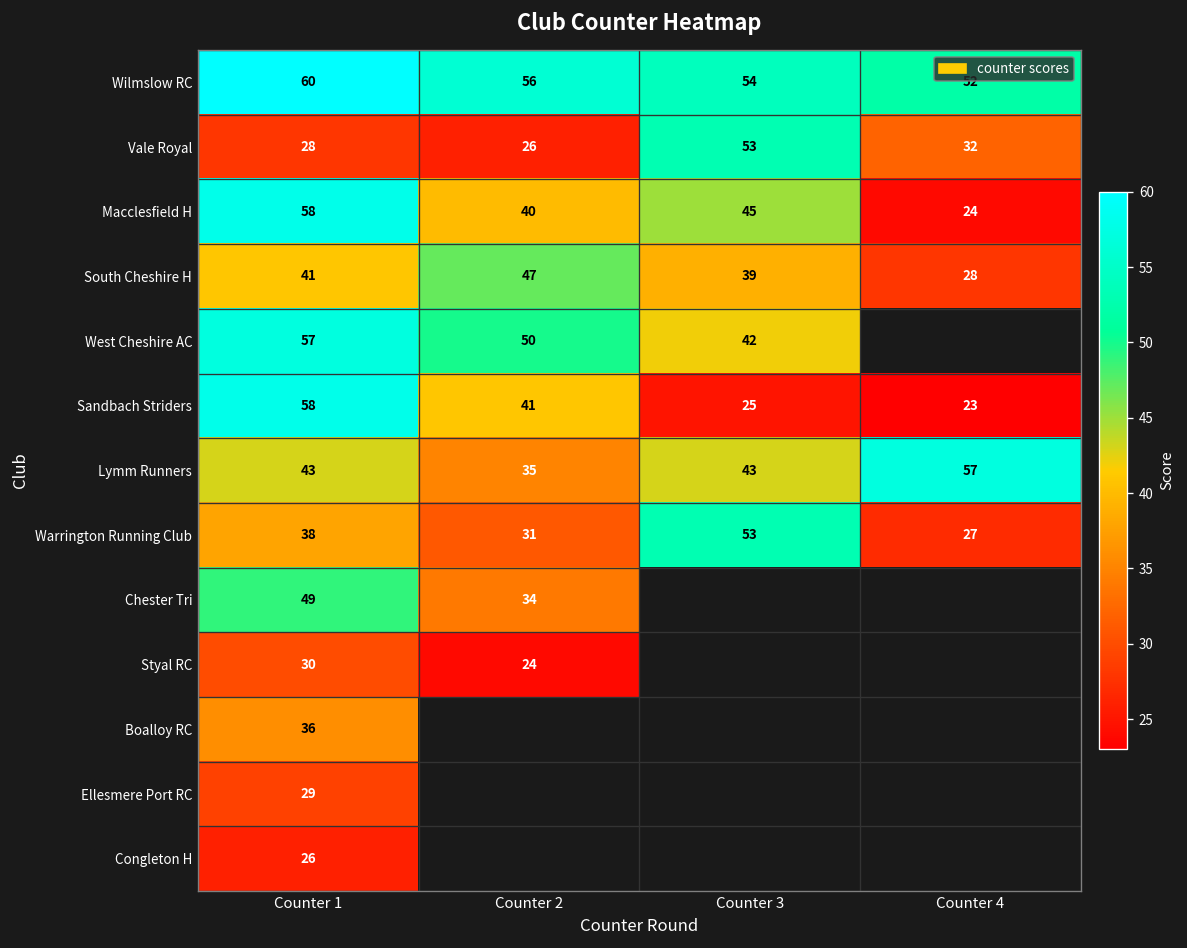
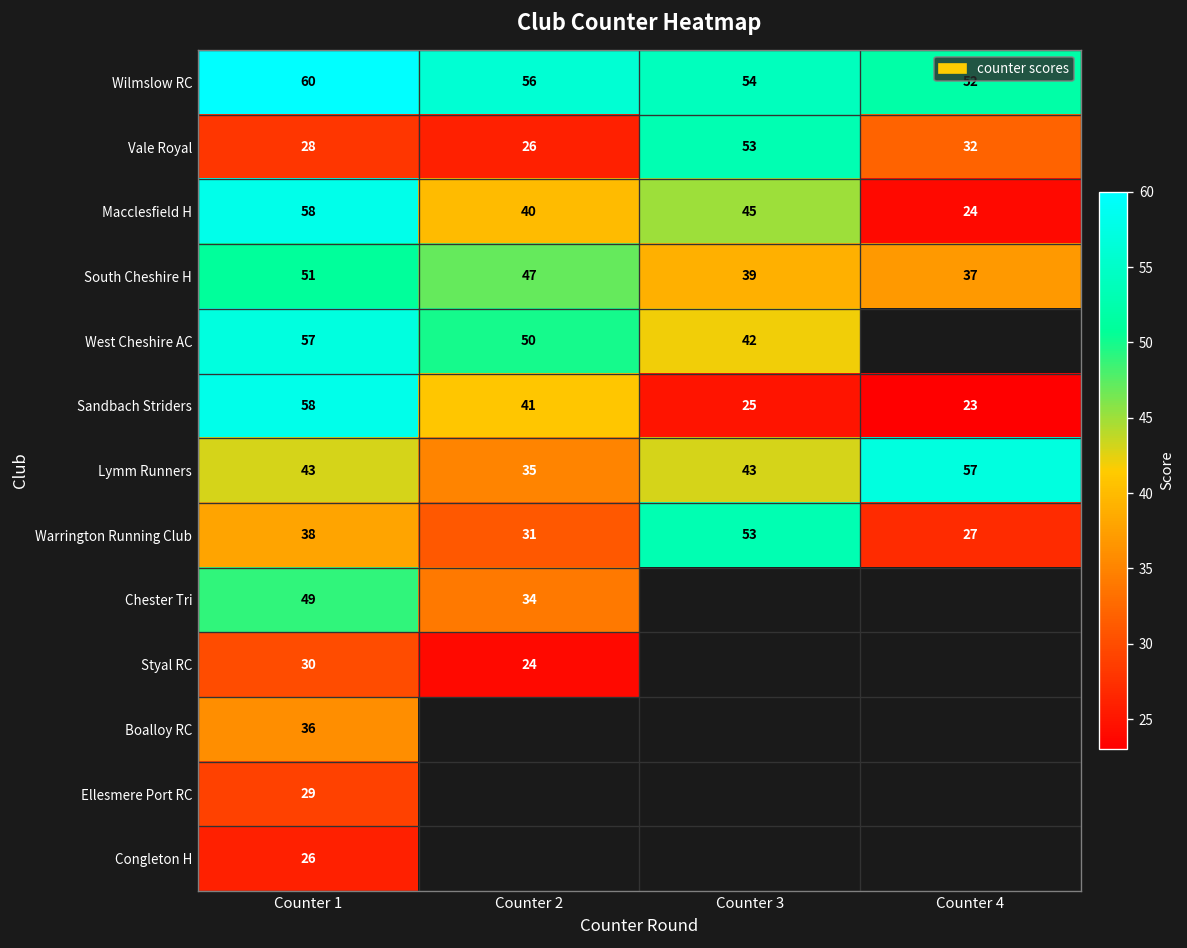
South Cheshire H, Counter 1: 41 -> 51
South Cheshire H, Counter 4: 28 -> 37
